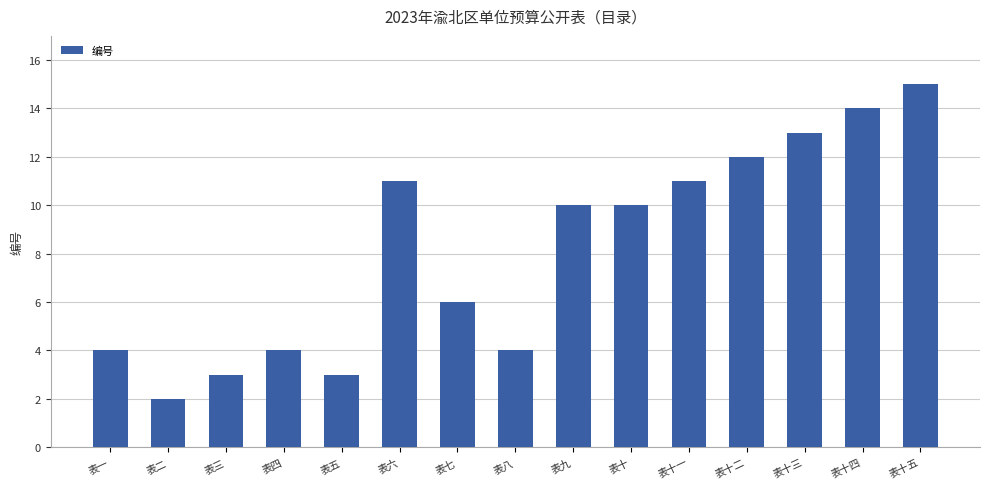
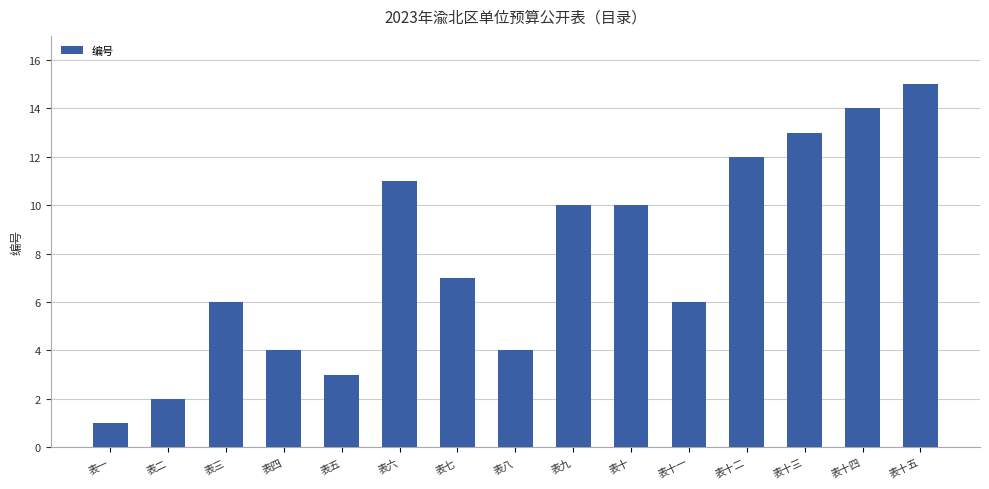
表一: 4 -> 1
表三: 3 -> 6
表七: 6 -> 7
表十一: 11 -> 6
